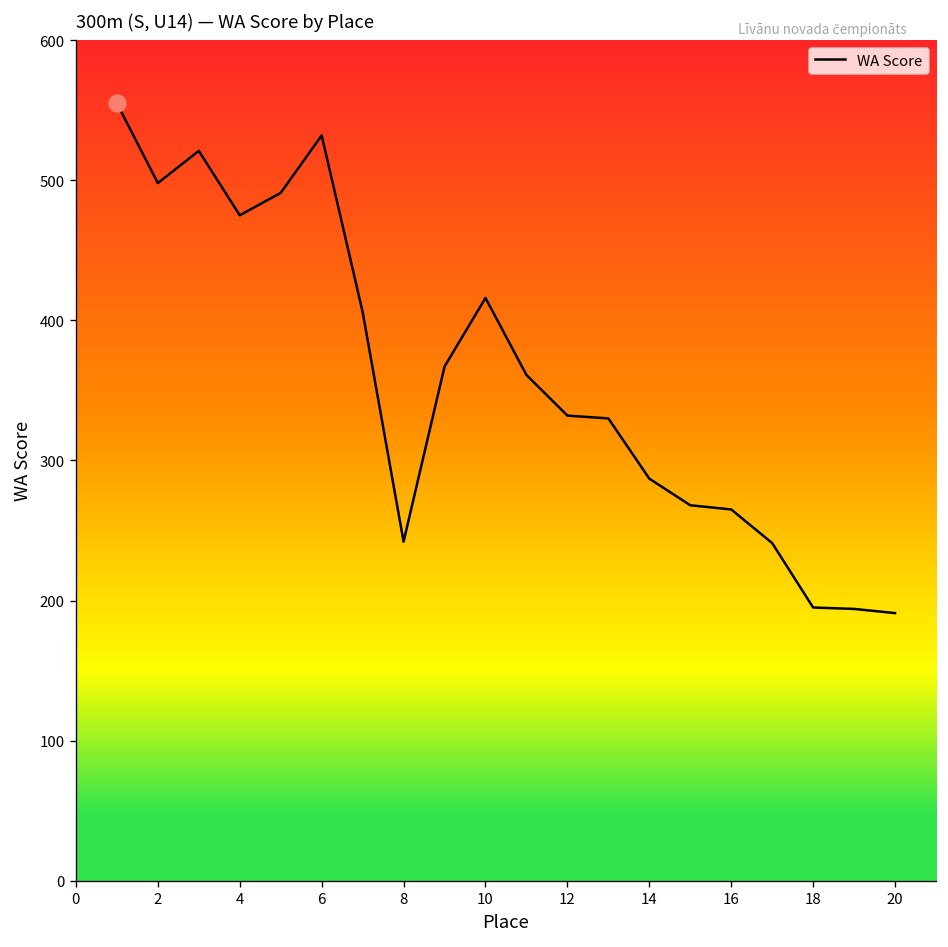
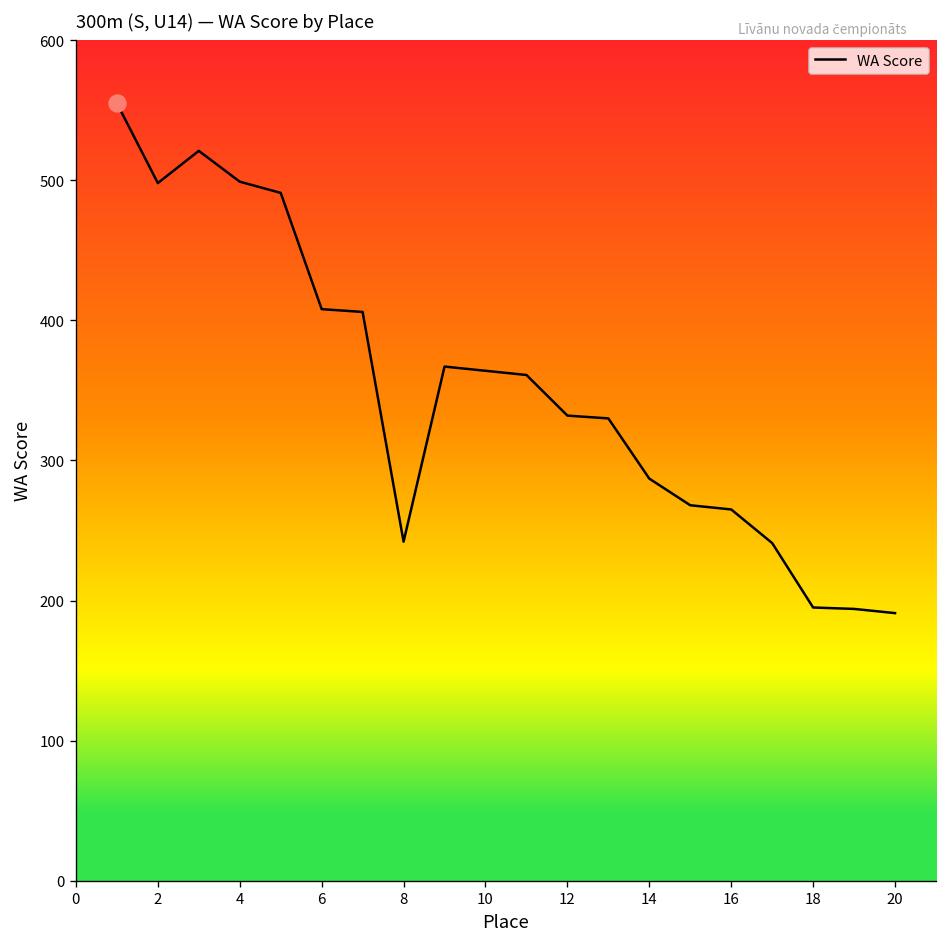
WA Score, 4: 475 -> 499
WA Score, 6: 532 -> 408
WA Score, 10: 416 -> 364
